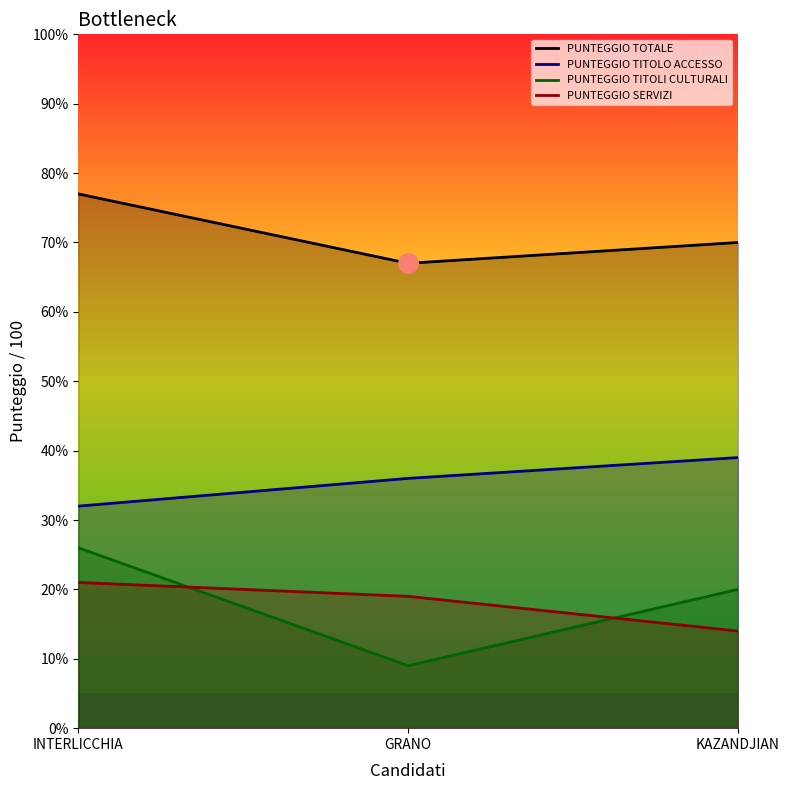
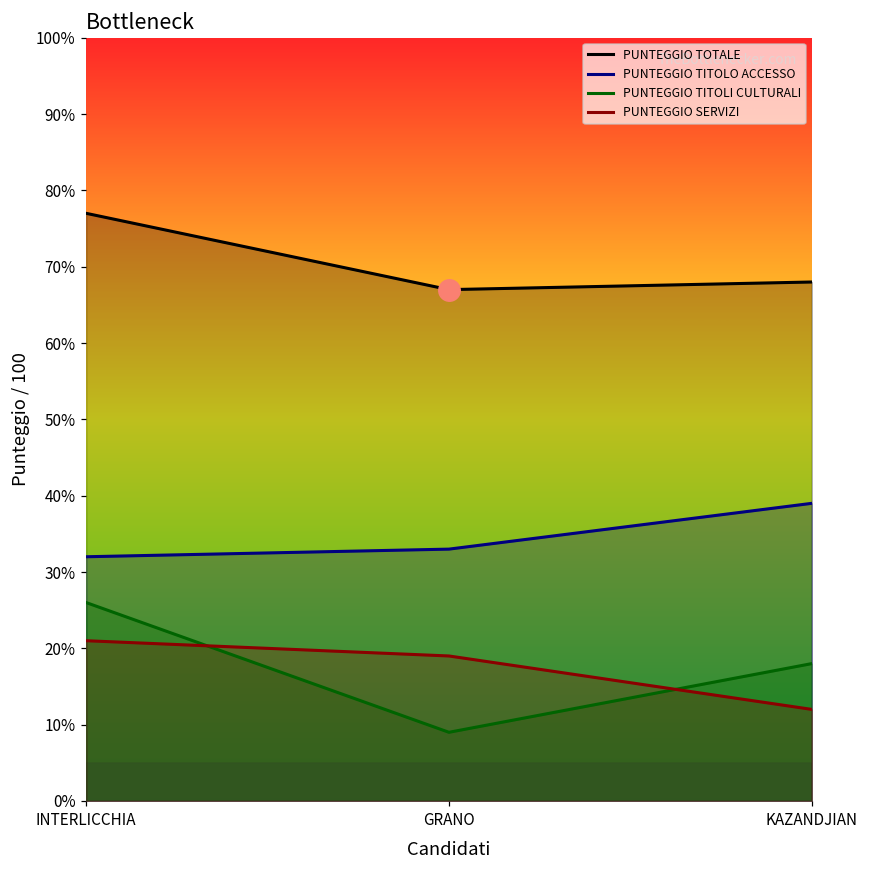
PUNTEGGIO TITOLO ACCESSO, GRANO: 36% -> 33%
PUNTEGGIO TOTALE, KAZANDJIAN: 70% -> 68%
PUNTEGGIO TITOLI CULTURALI, KAZANDJIAN: 20% -> 18%
PUNTEGGIO SERVIZI, KAZANDJIAN: 14% -> 12%
